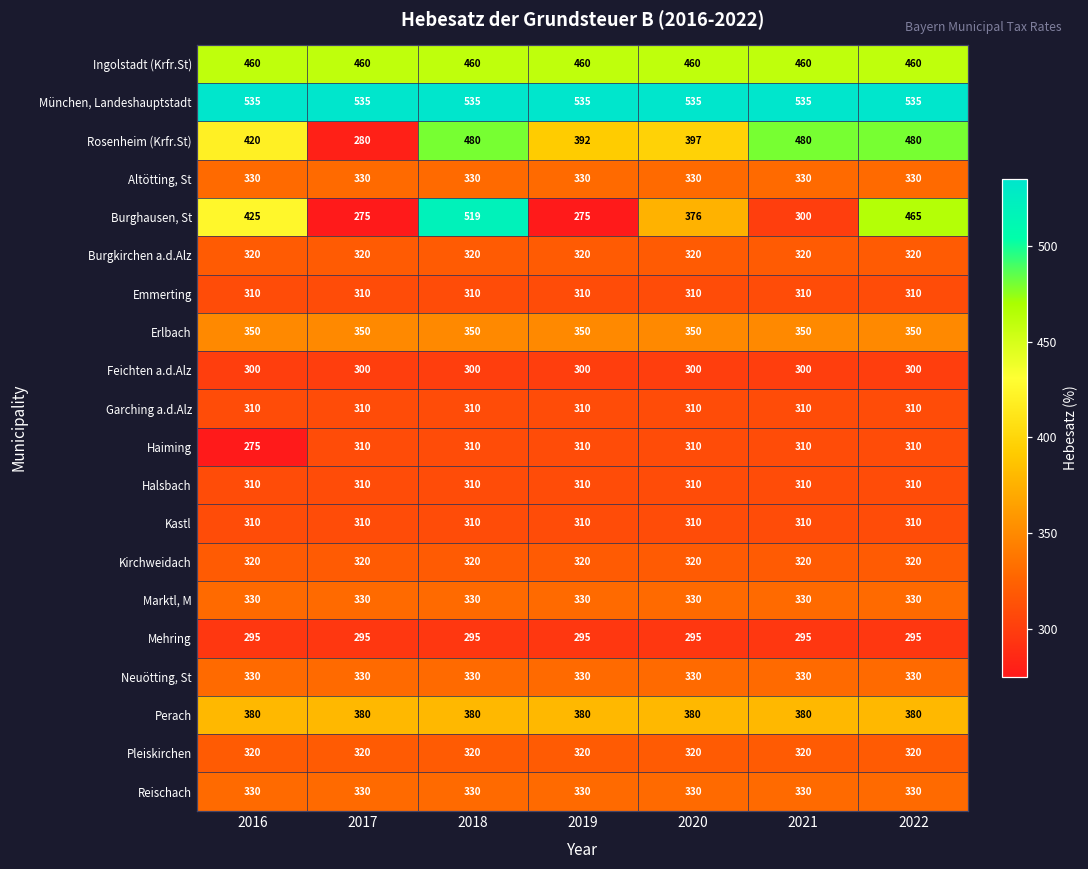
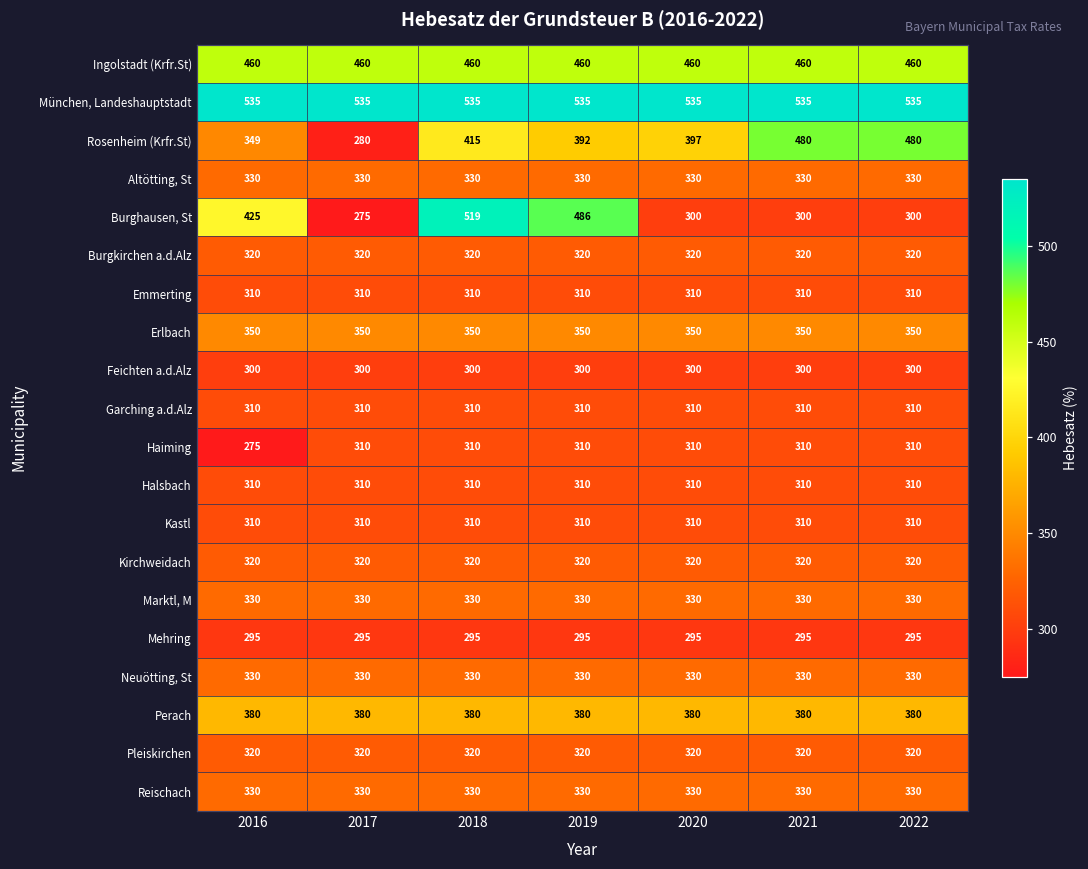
Rosenheim (Krfr.St), 2016: 420 -> 349
Rosenheim (Krfr.St), 2018: 480 -> 415
Burghausen, St, 2019: 275 -> 486
Burghausen, St, 2020: 376 -> 300
Burghausen, St, 2022: 465 -> 300
